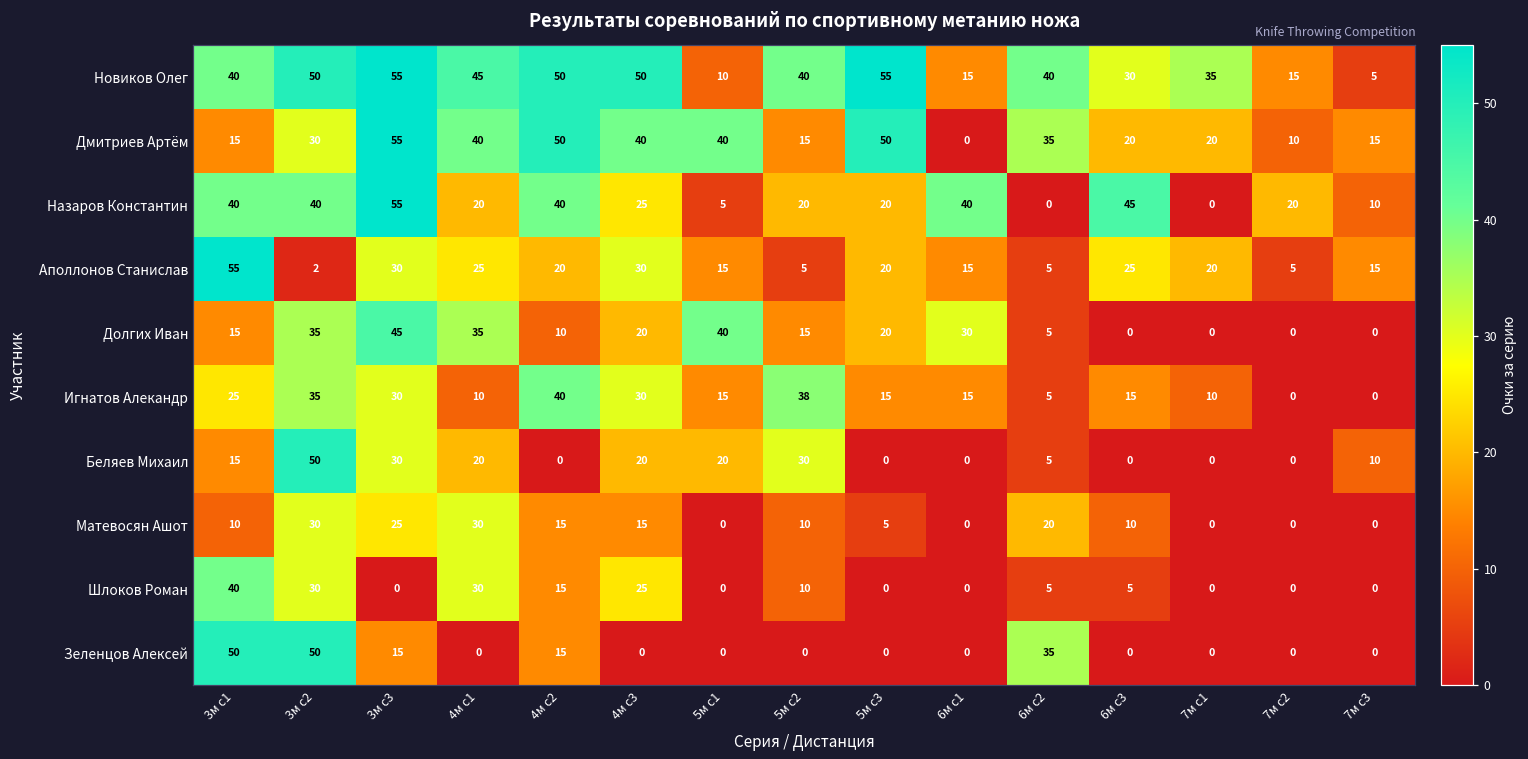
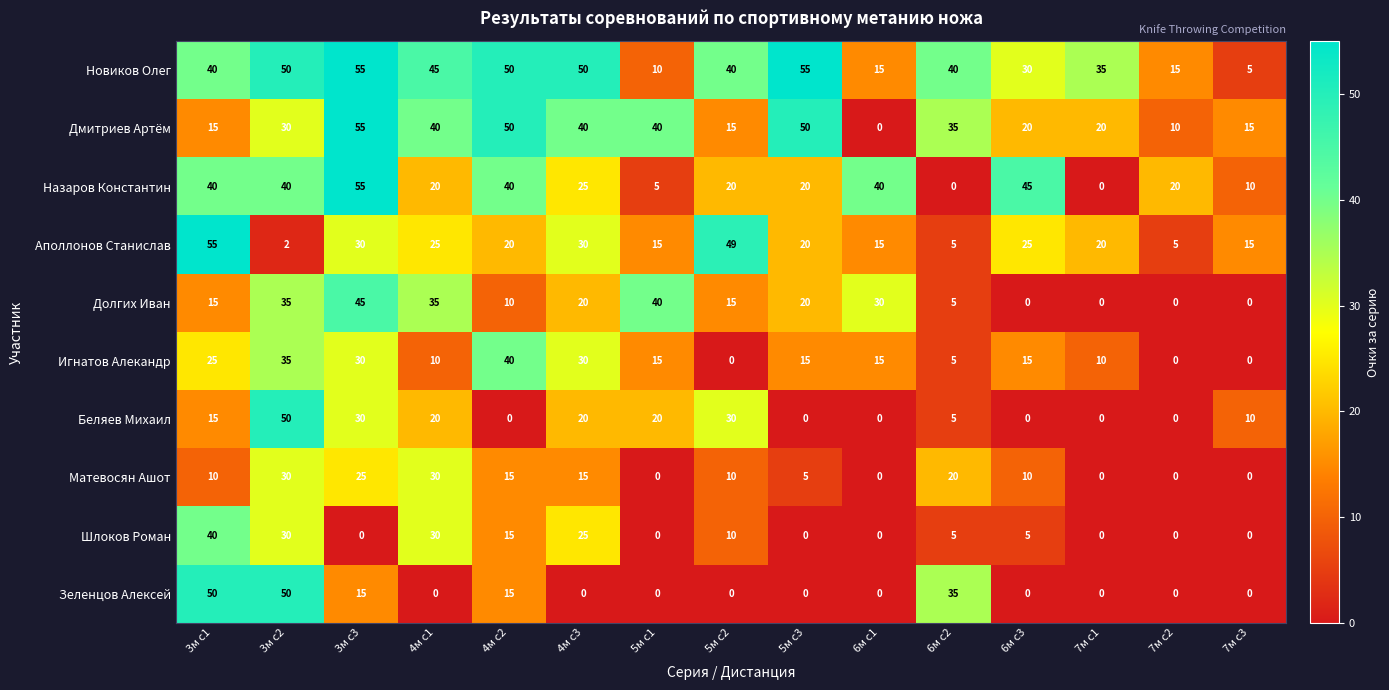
Аполлонов Станислав, 5м с2: 5 -> 49
Игнатов Алекандр, 5м с2: 38 -> 0
